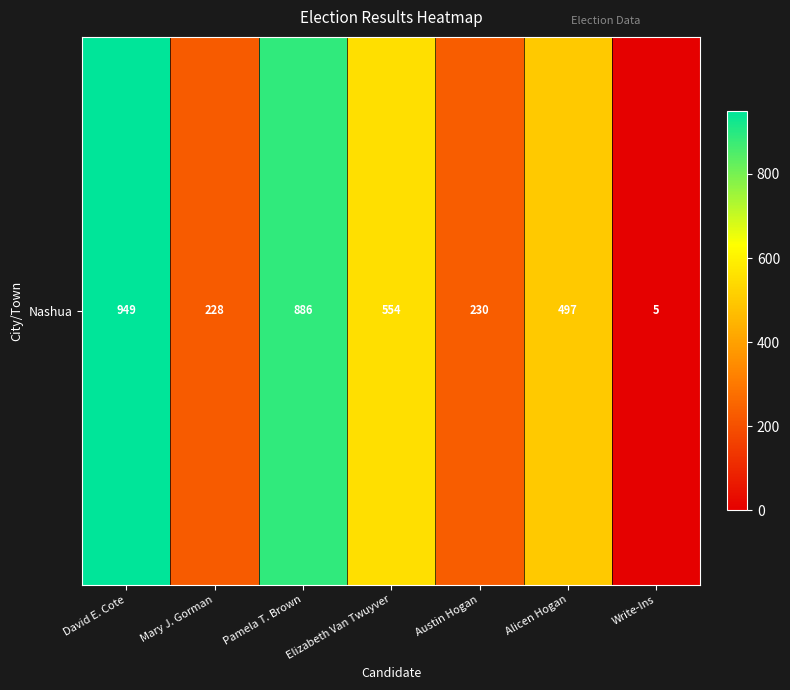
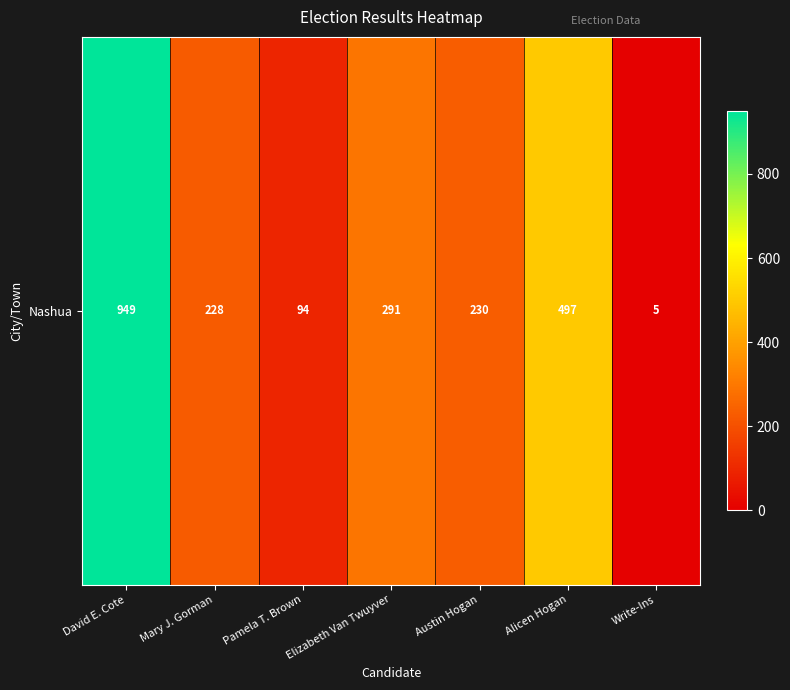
Nashua, Pamela T. Brown: 886 -> 94
Nashua, Elizabeth Van Twuyver: 554 -> 291
